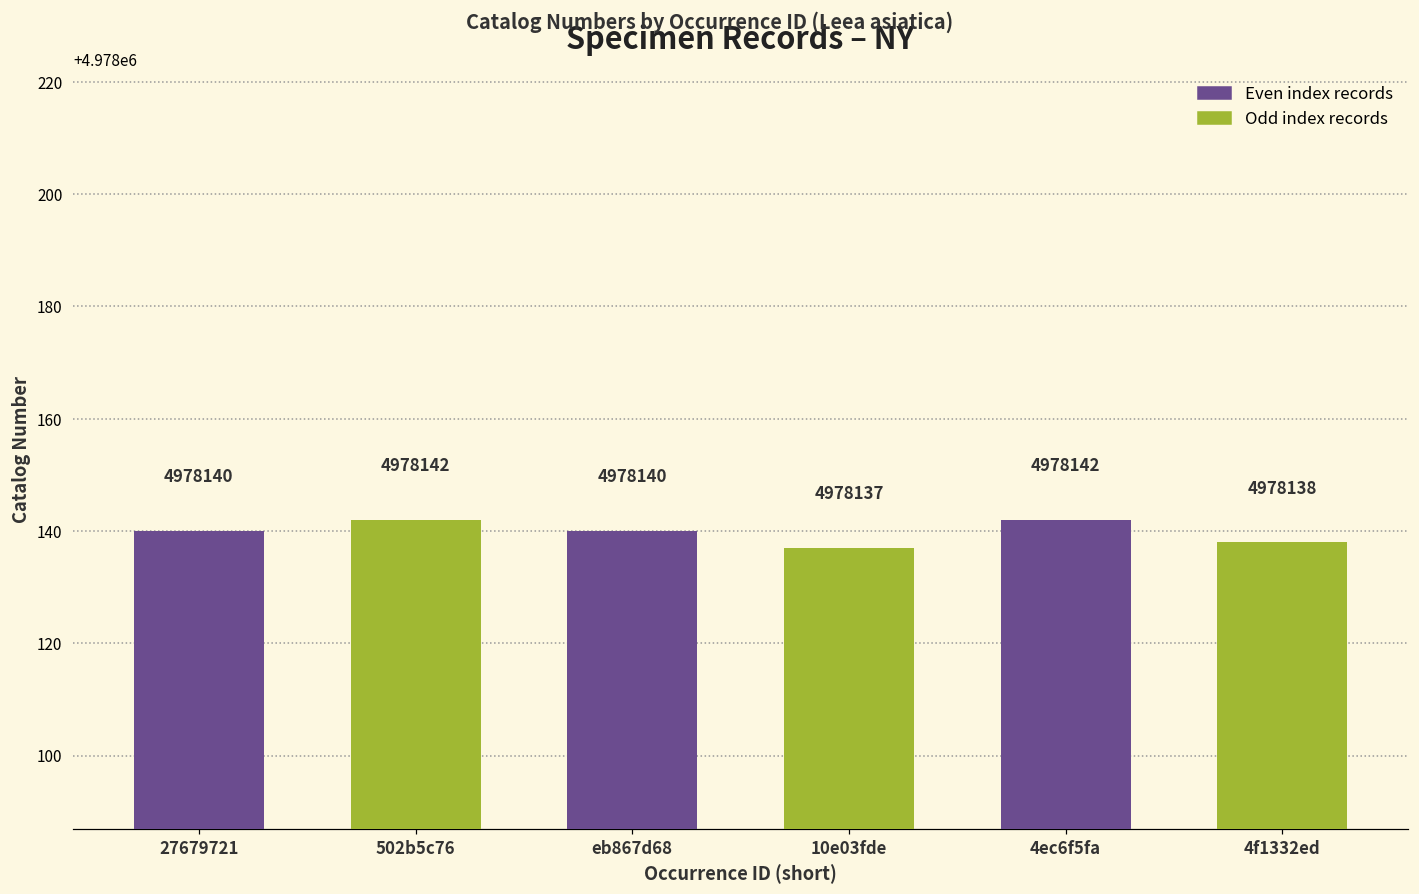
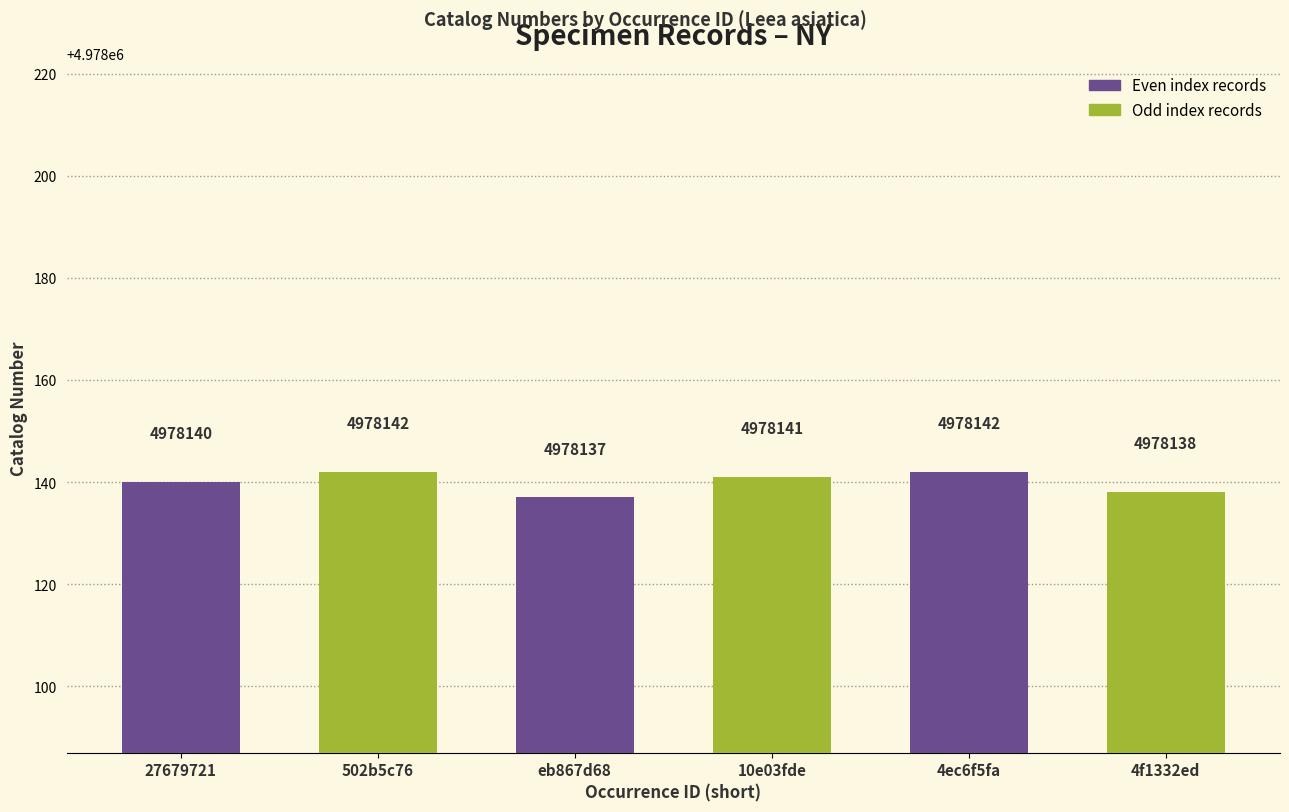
eb867d68: 4978140 -> 4978137
10e03fde: 4978137 -> 4978141
